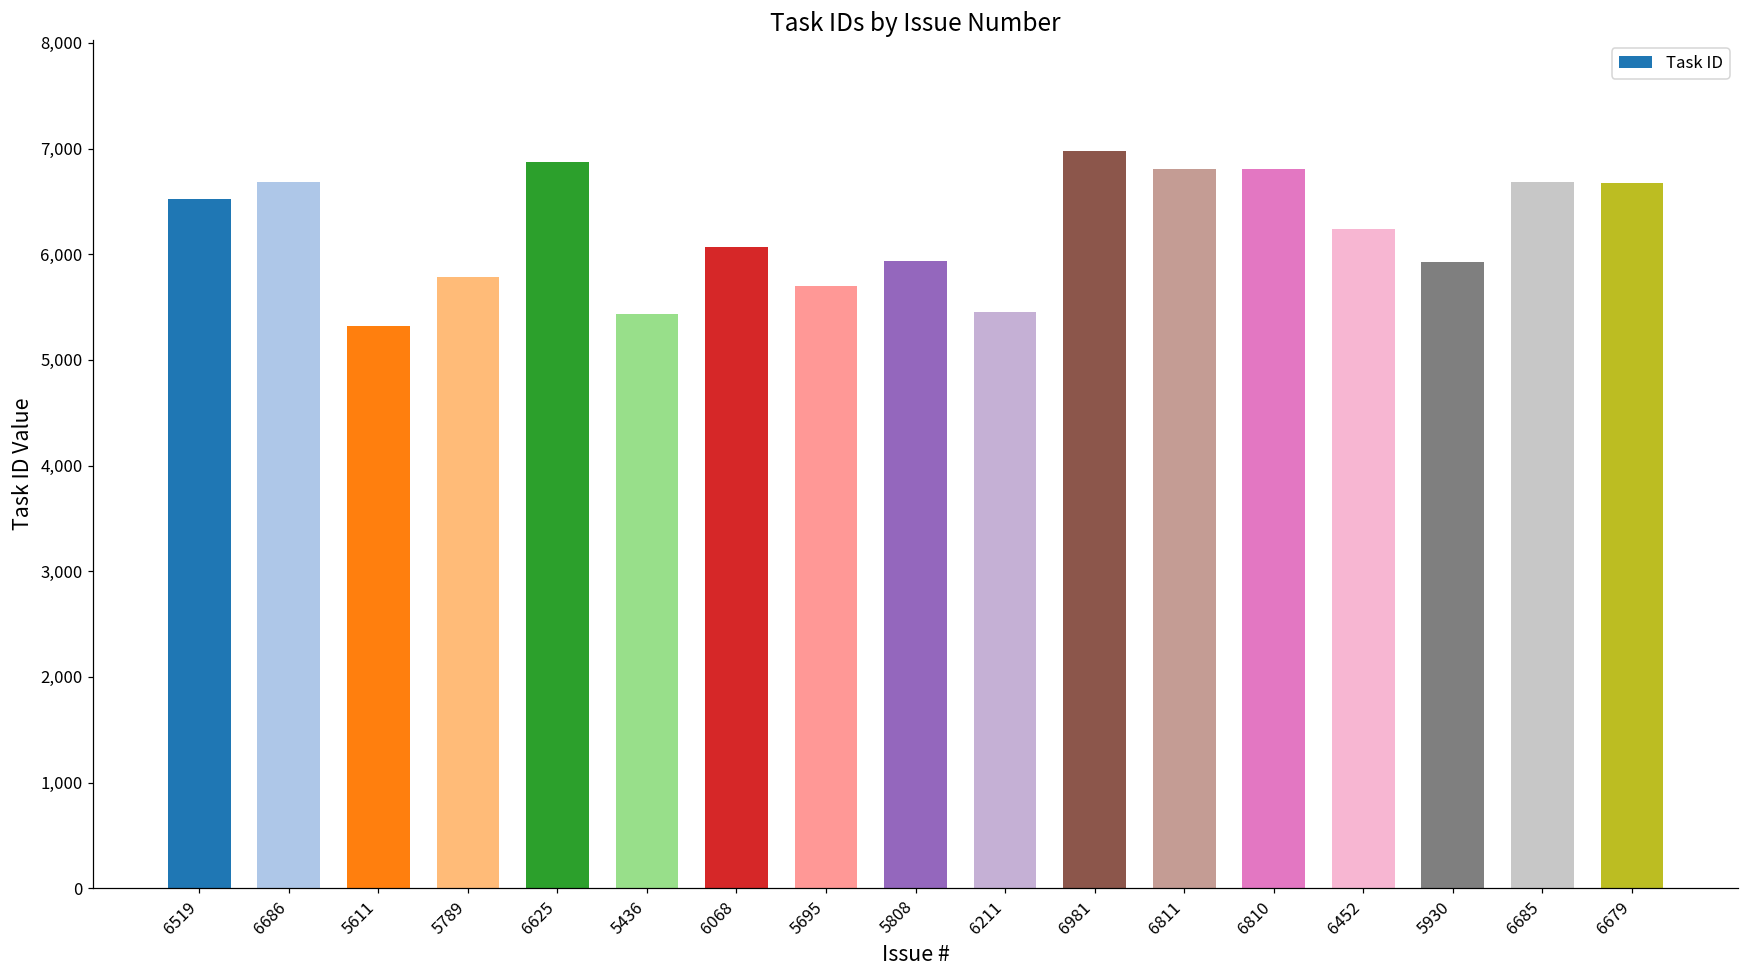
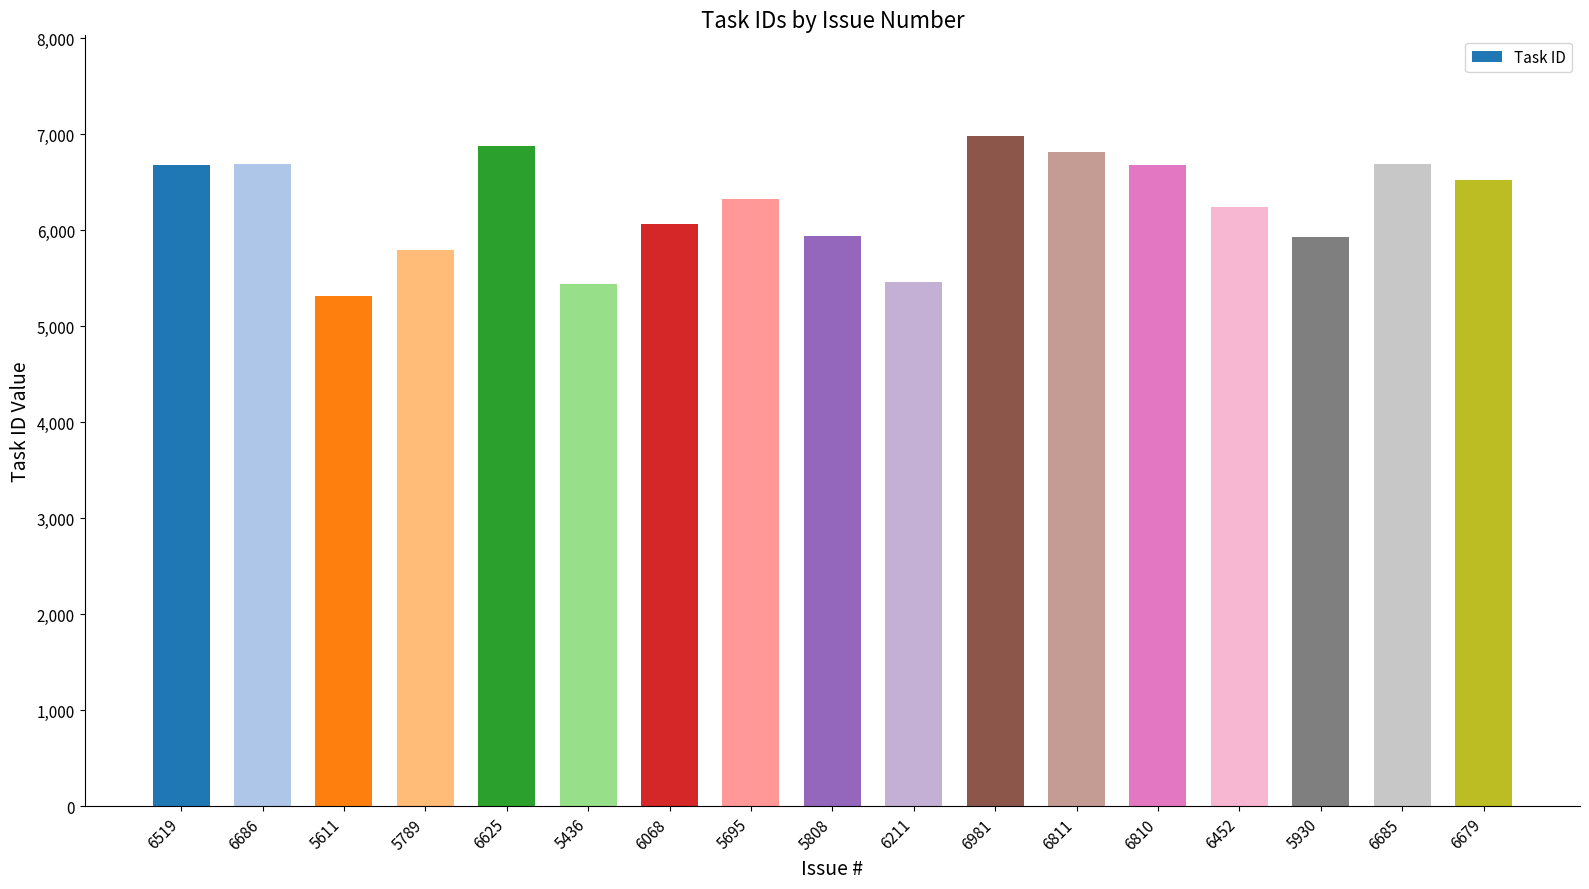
6519: 6,500 -> 6,700
5695: 5,700 -> 6,300
6810: 6,800 -> 6,700
6679: 6,700 -> 6,500
